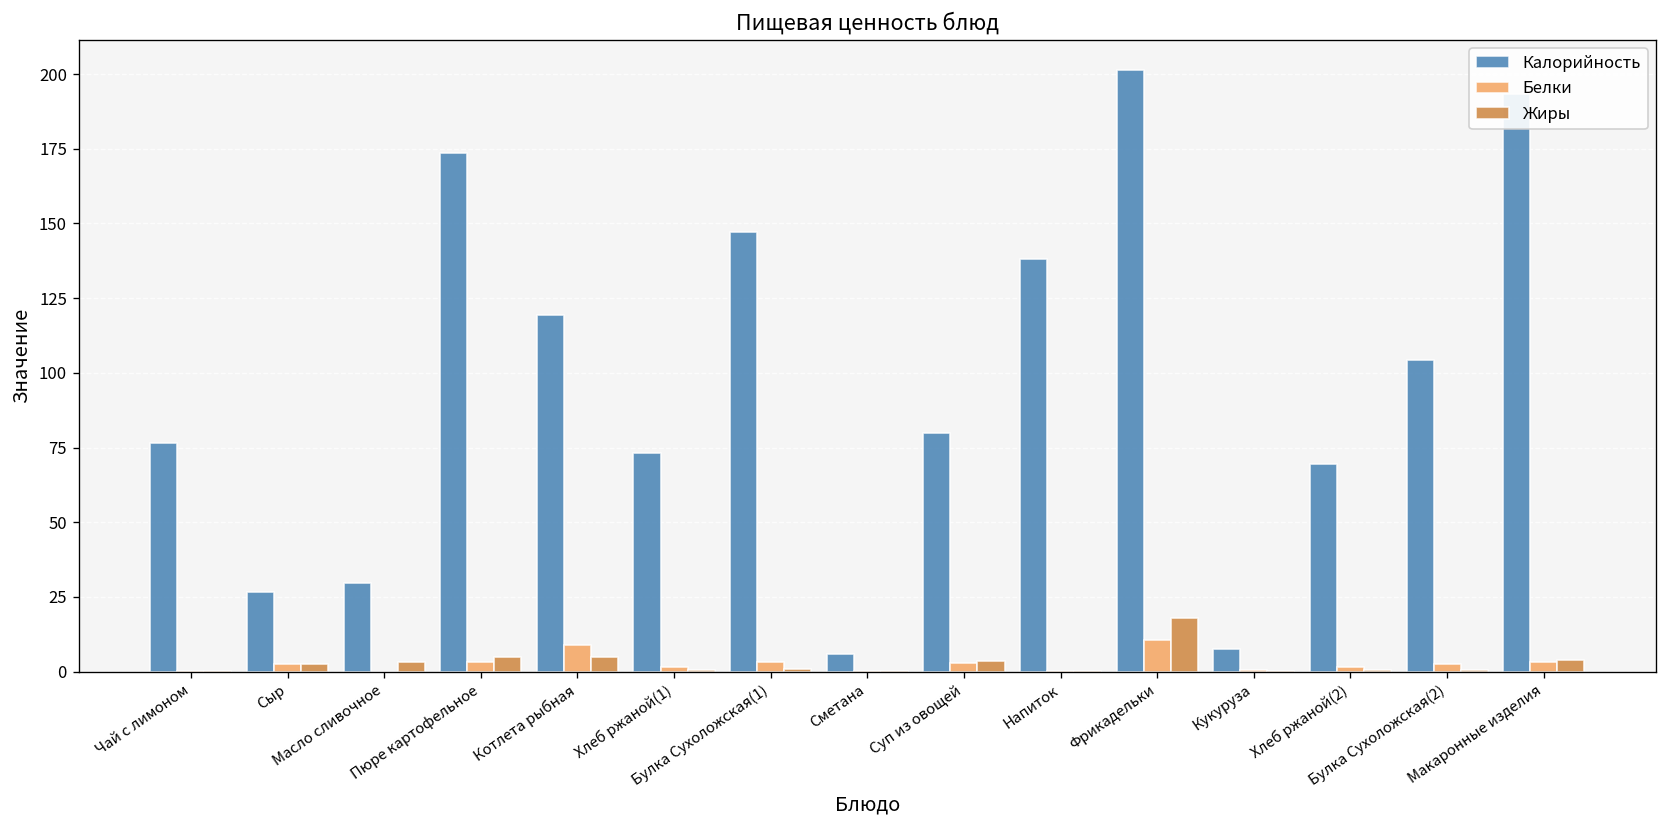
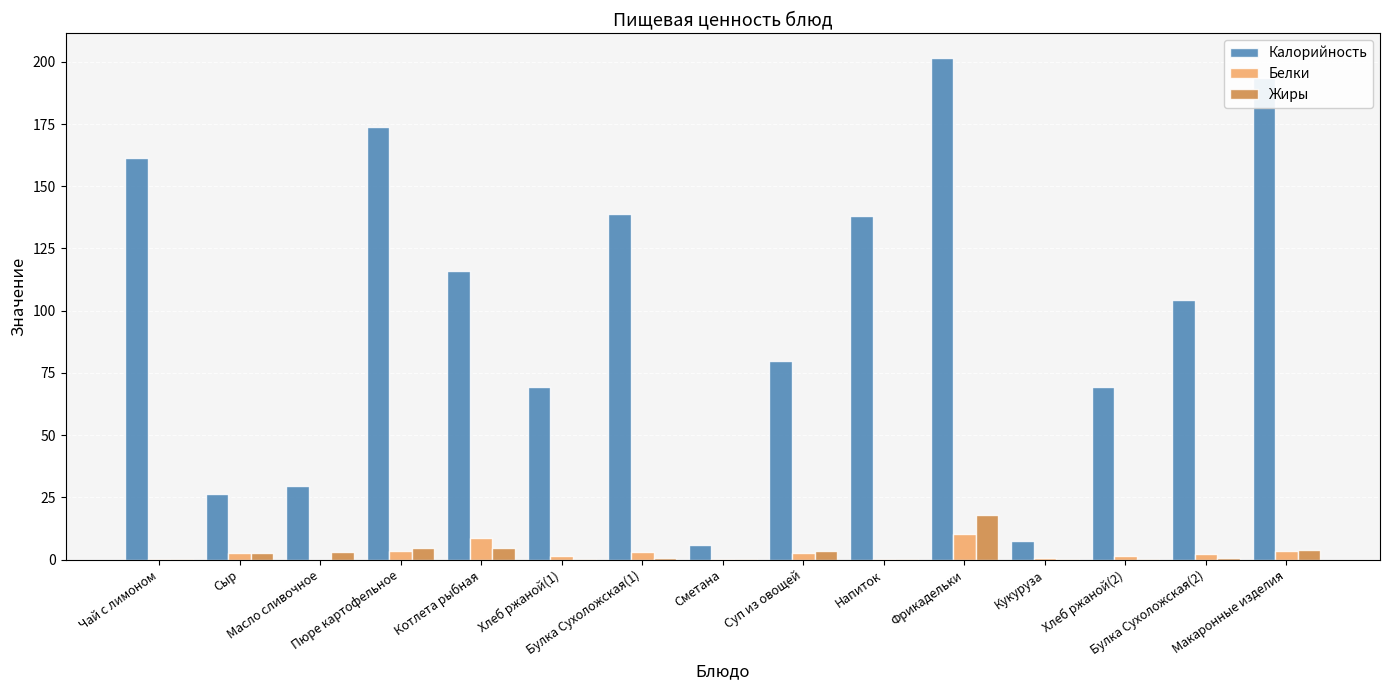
Калорийность, Чай с лимоном: 77 -> 161
Калорийность, Котлета рыбная: 119 -> 116
Калорийность, Хлеб ржаной(1): 73 -> 70
Калорийность, Булка Сухоложская(1): 147 -> 139
